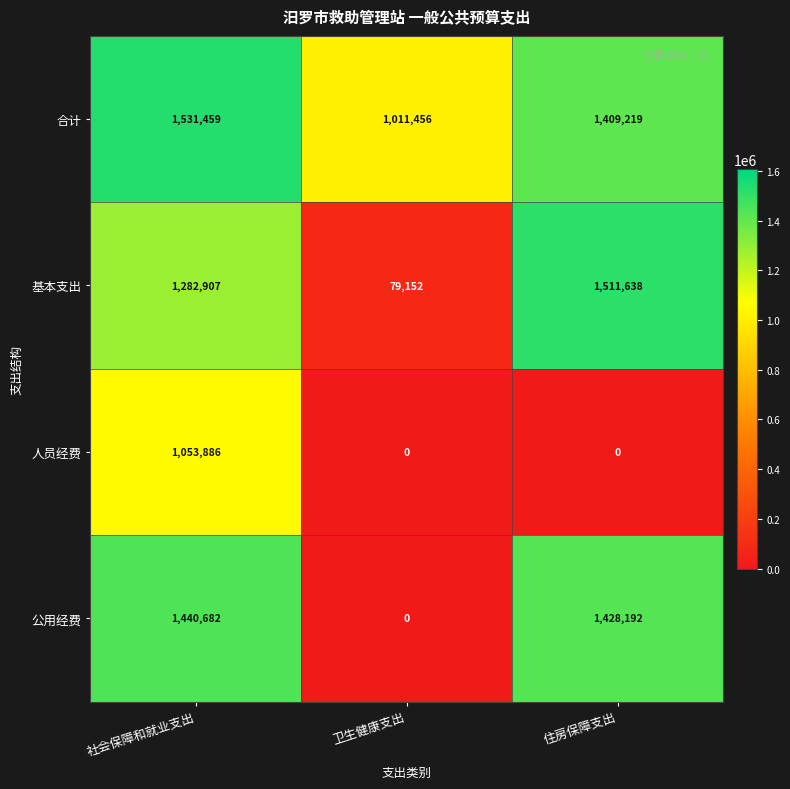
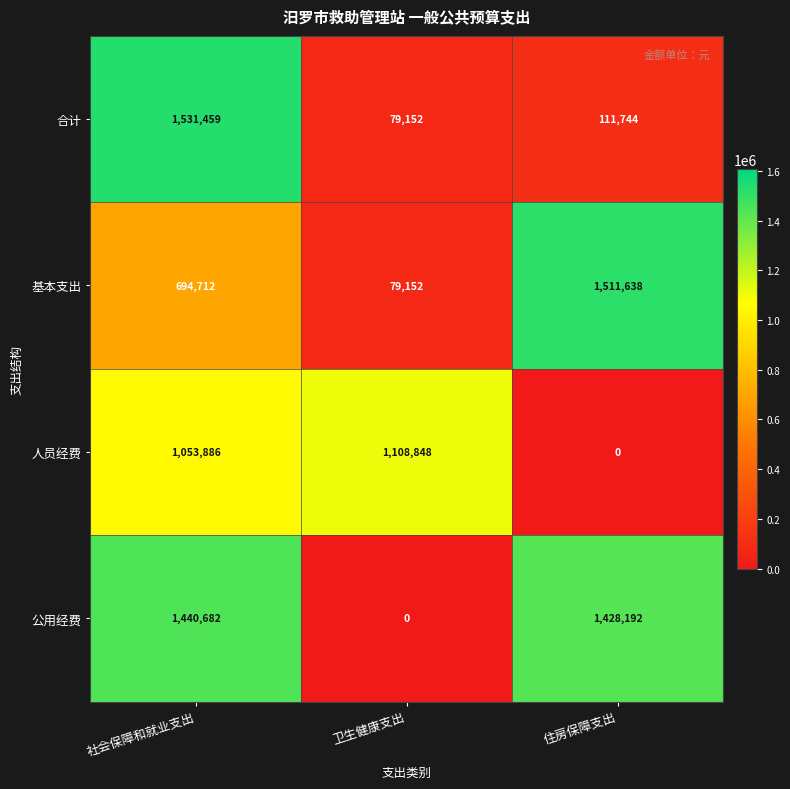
合计, 卫生健康支出: 1,011,456 -> 79,152
合计, 住房保障支出: 1,409,219 -> 111,744
基本支出, 社会保障和就业支出: 1,282,907 -> 694,712
人员经费, 卫生健康支出: 0 -> 1,108,848
